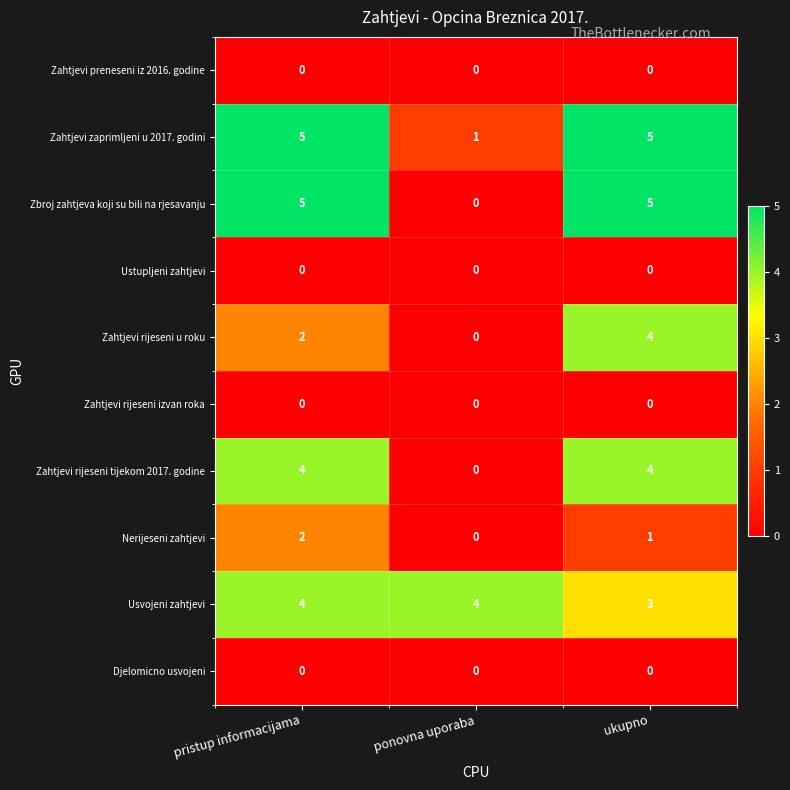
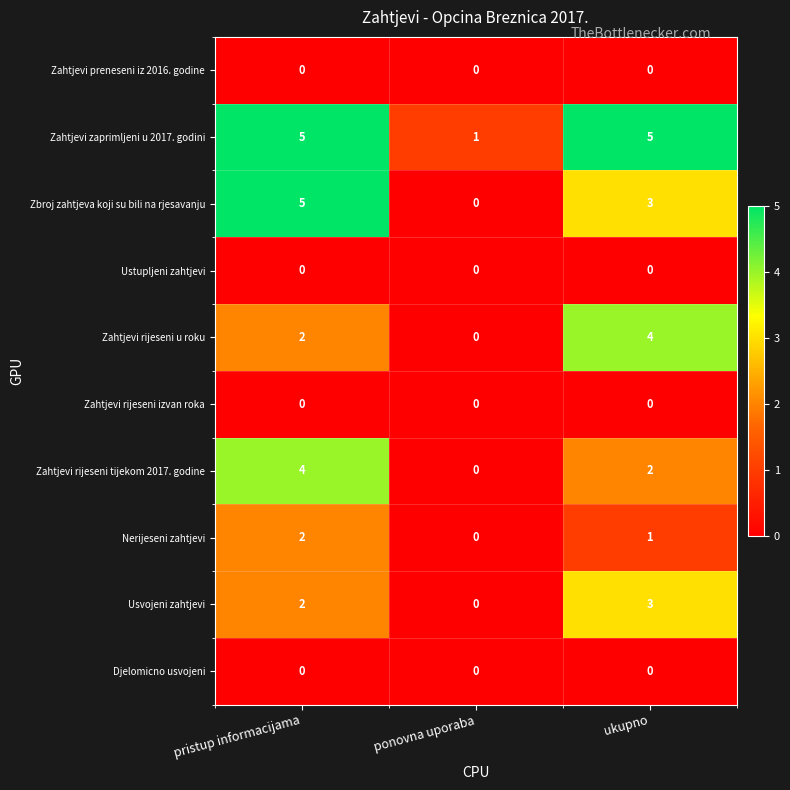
Zbroj zahtjeva koji su bili na rjesavanju, ukupno: 5 -> 3
Zahtjevi rijeseni tijekom 2017. godine, ukupno: 4 -> 2
Usvojeni zahtjevi, pristup informacijama: 4 -> 2
Usvojeni zahtjevi, ponovna uporaba: 4 -> 0
